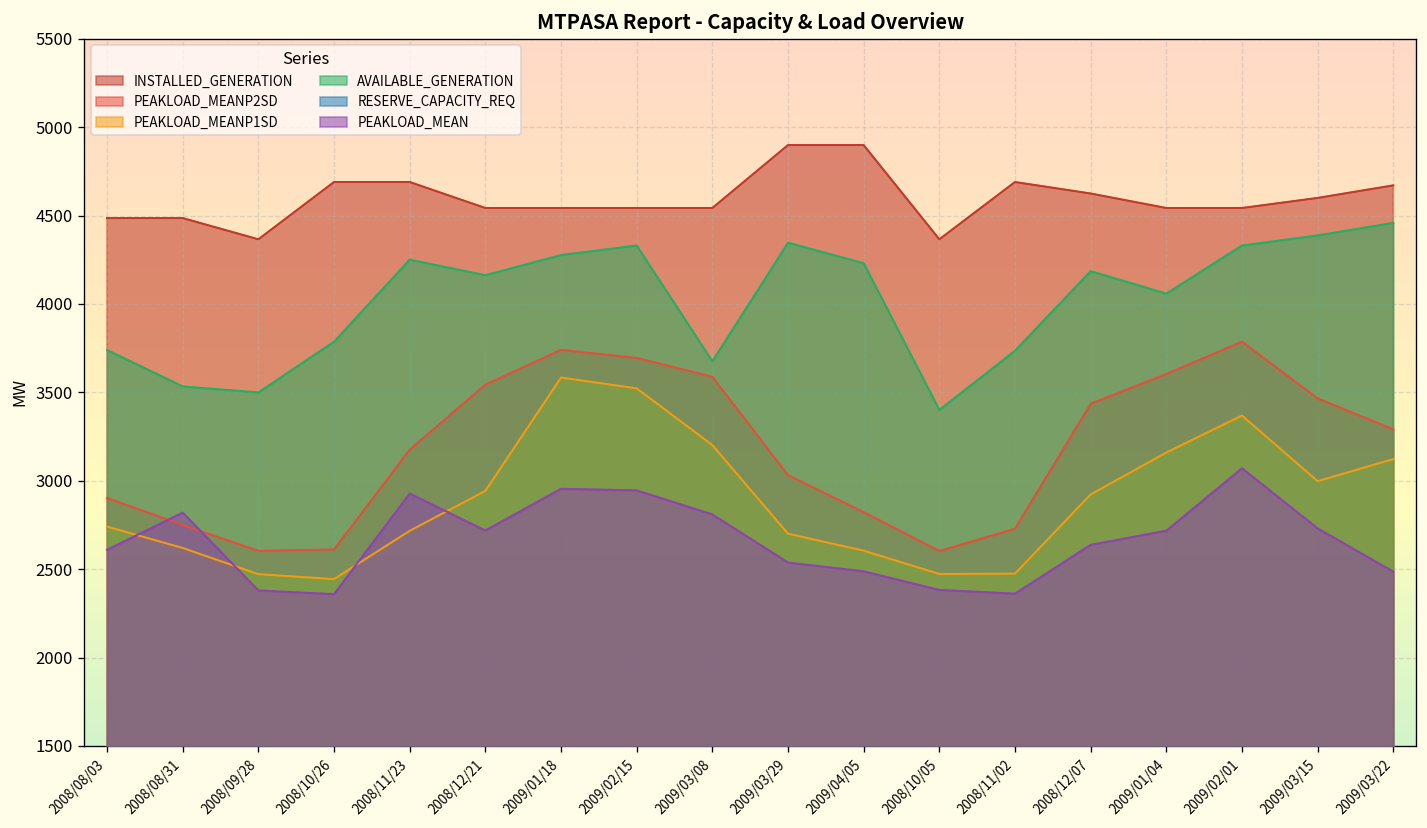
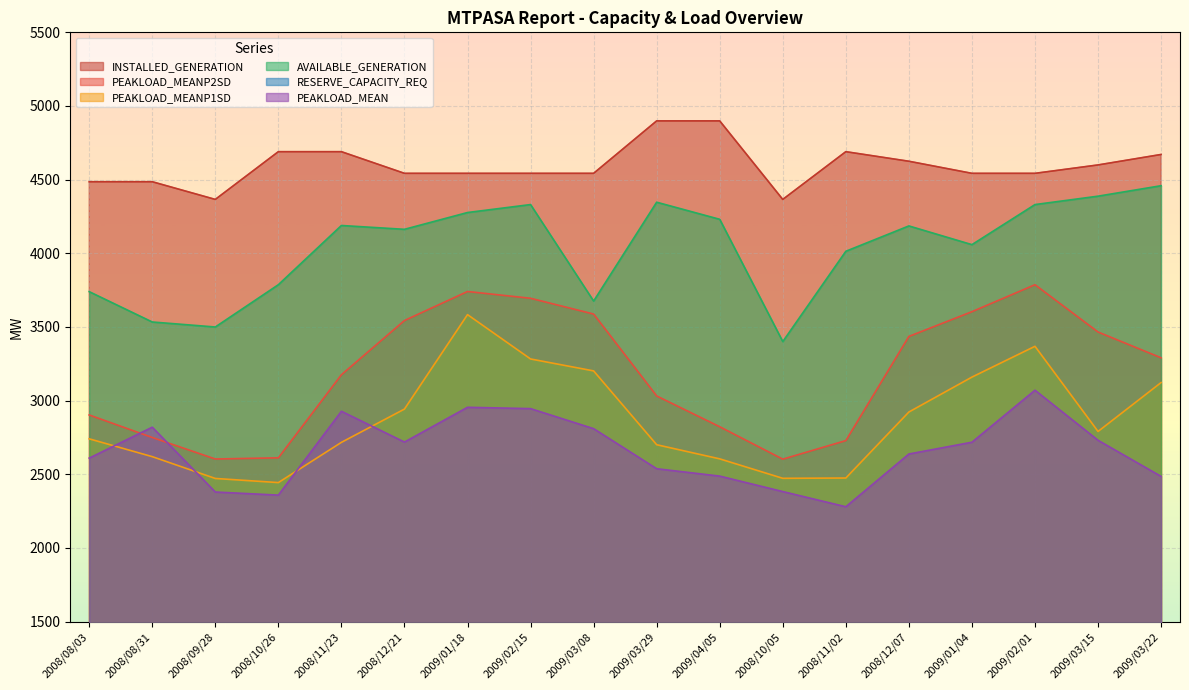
AVAILABLE_GENERATION, 2008/11/23: 4250 -> 4190
PEAKLOAD_MEANP1SD, 2009/02/15: 3520 -> 3280
AVAILABLE_GENERATION, 2008/11/02: 3740 -> 4010
PEAKLOAD_MEAN, 2008/11/02: 2360 -> 2280
PEAKLOAD_MEANP1SD, 2009/03/15: 3000 -> 2790
